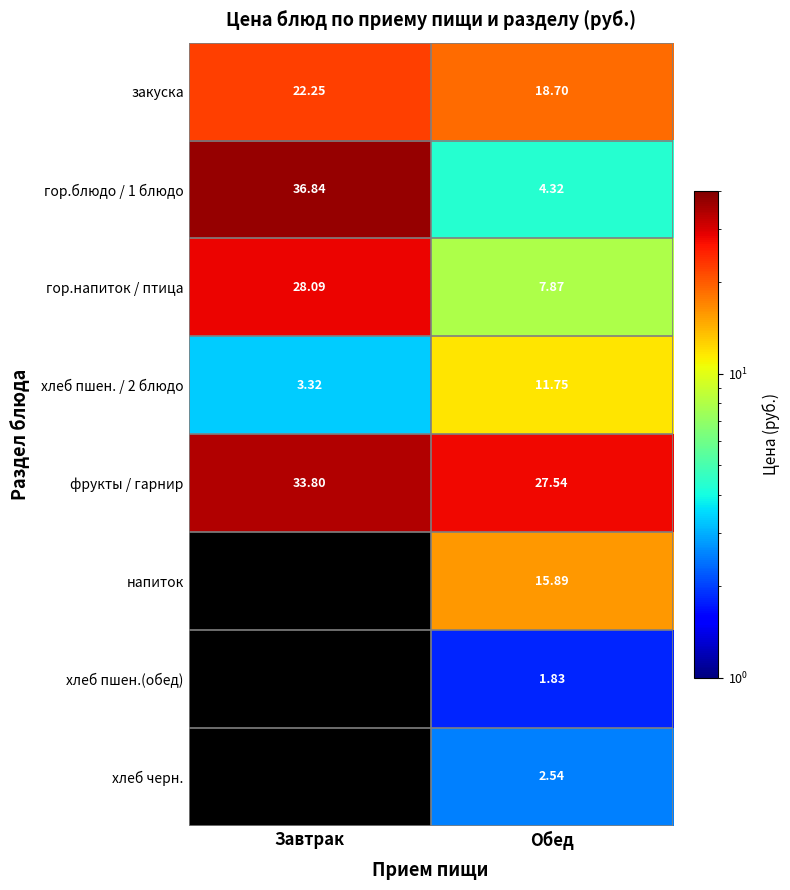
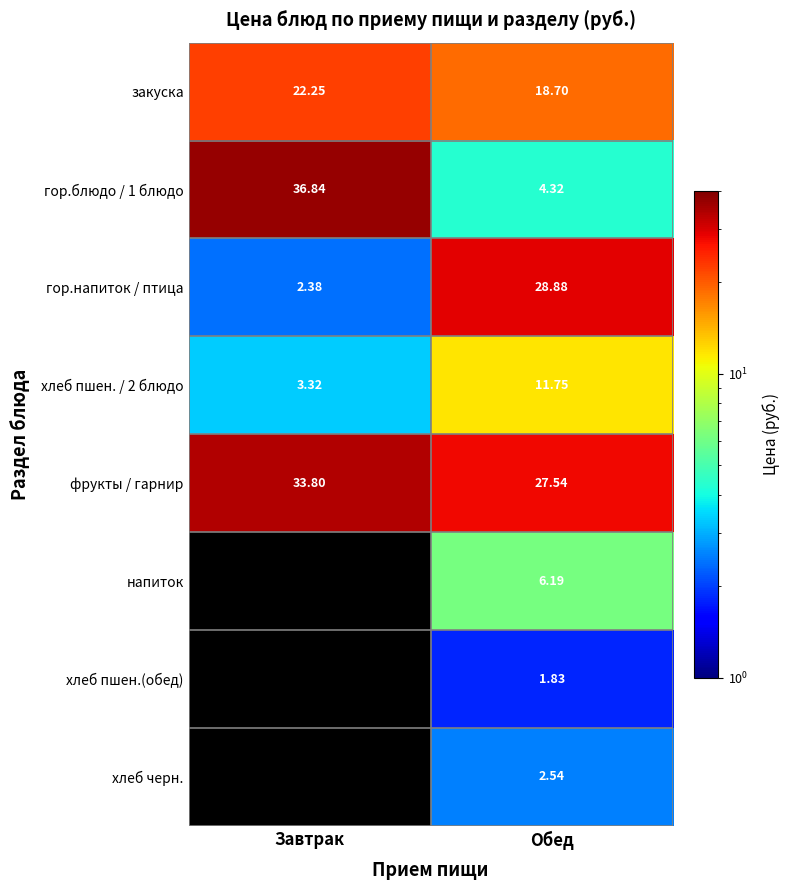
гор.напиток / птица, Завтрак: 28.09 -> 2.38
гор.напиток / птица, Обед: 7.87 -> 28.88
напиток, Обед: 15.89 -> 6.19
